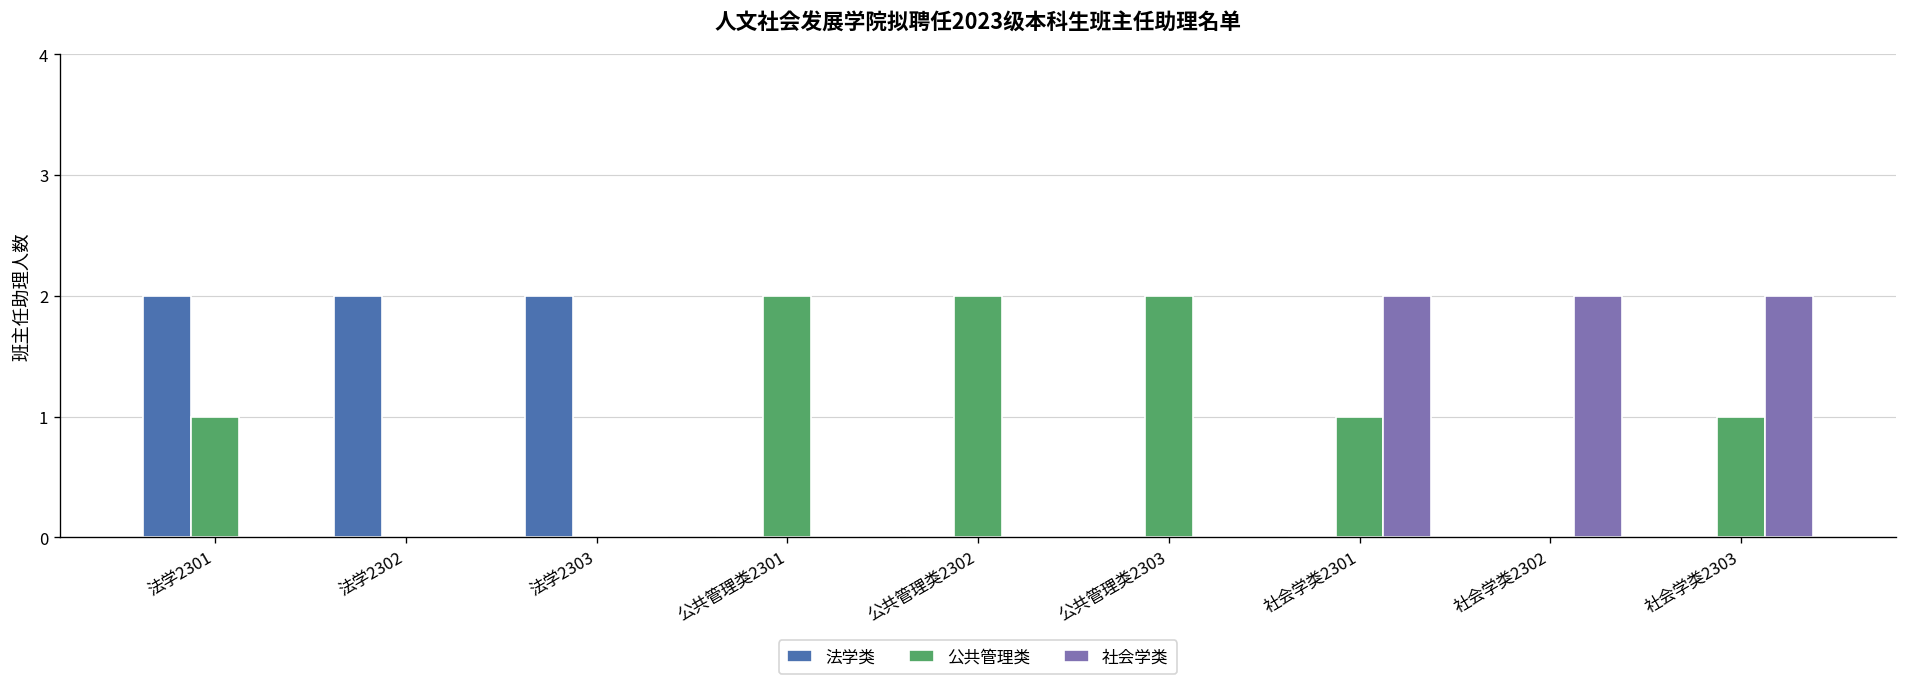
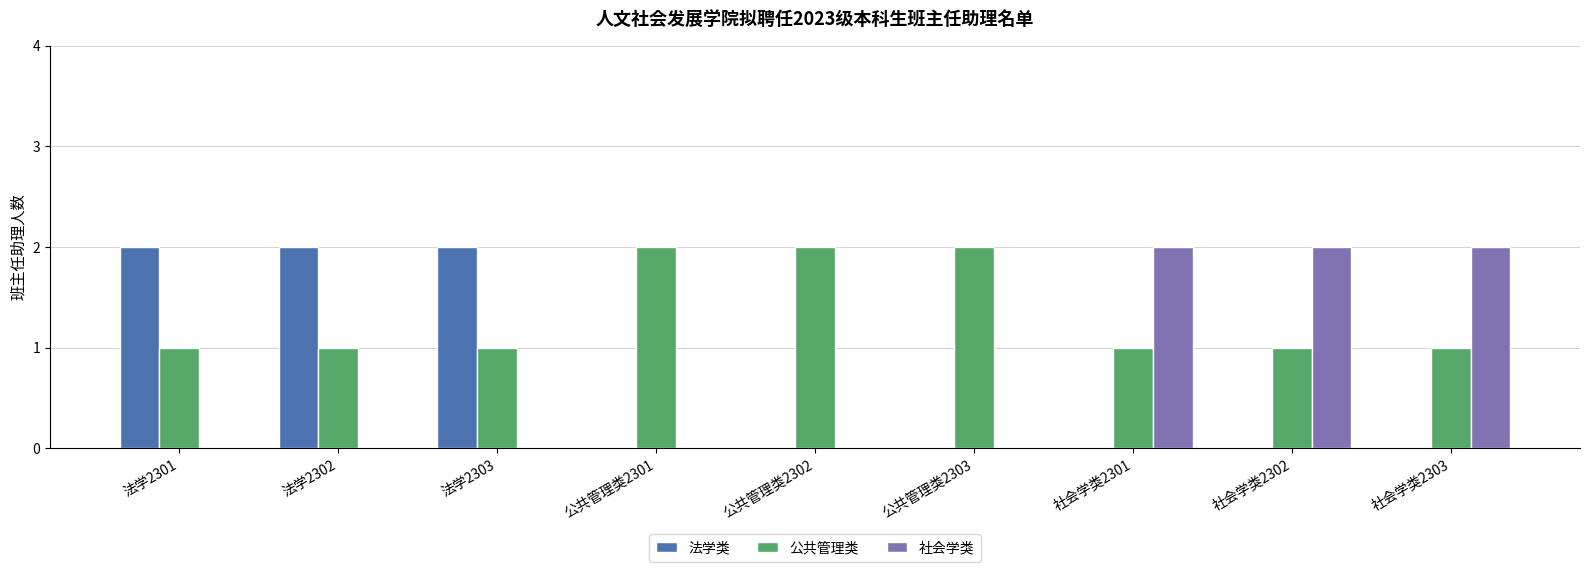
公共管理类, 法学2302: 0 -> 1
公共管理类, 法学2303: 0 -> 1
公共管理类, 社会学类2302: 0 -> 1
